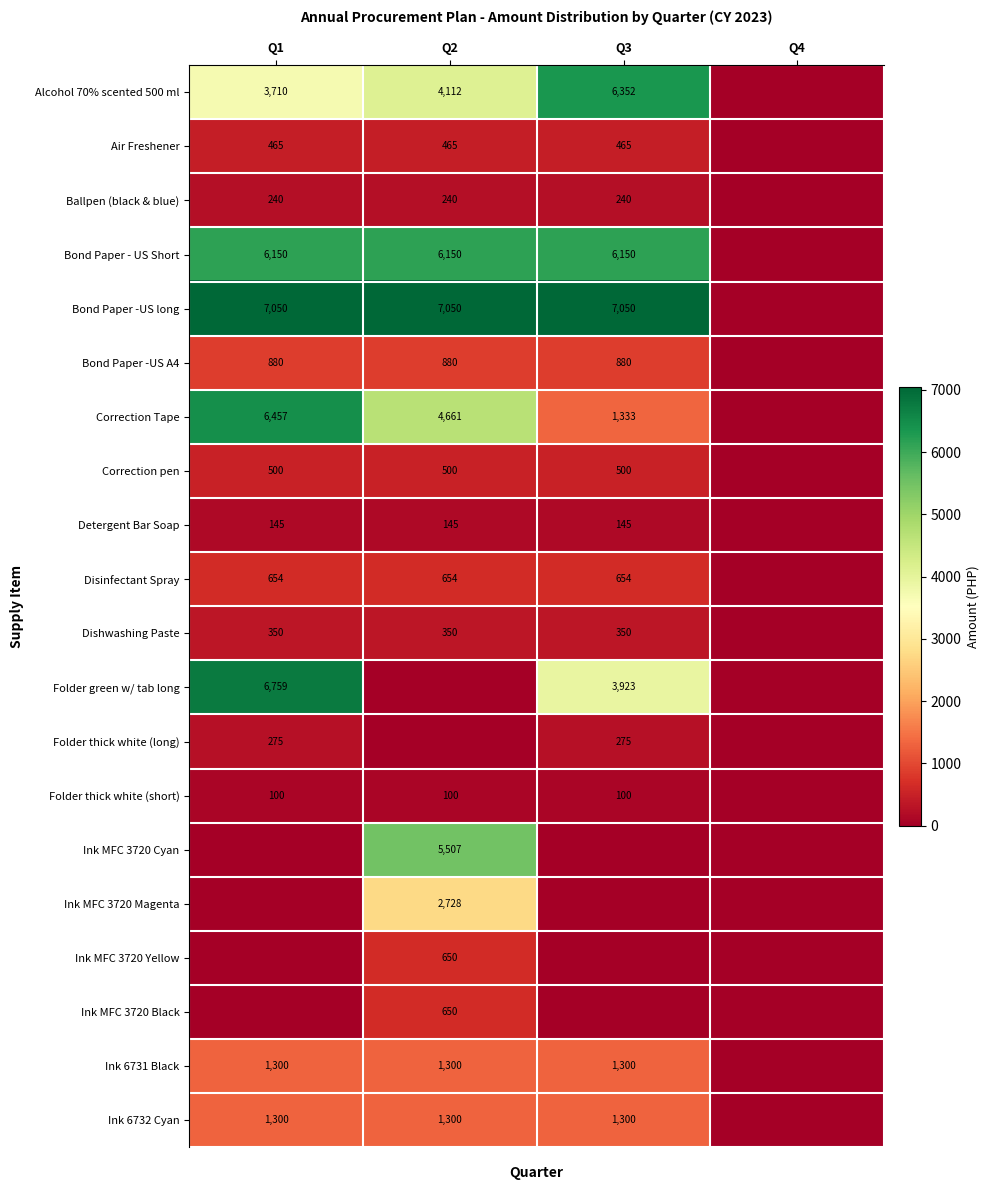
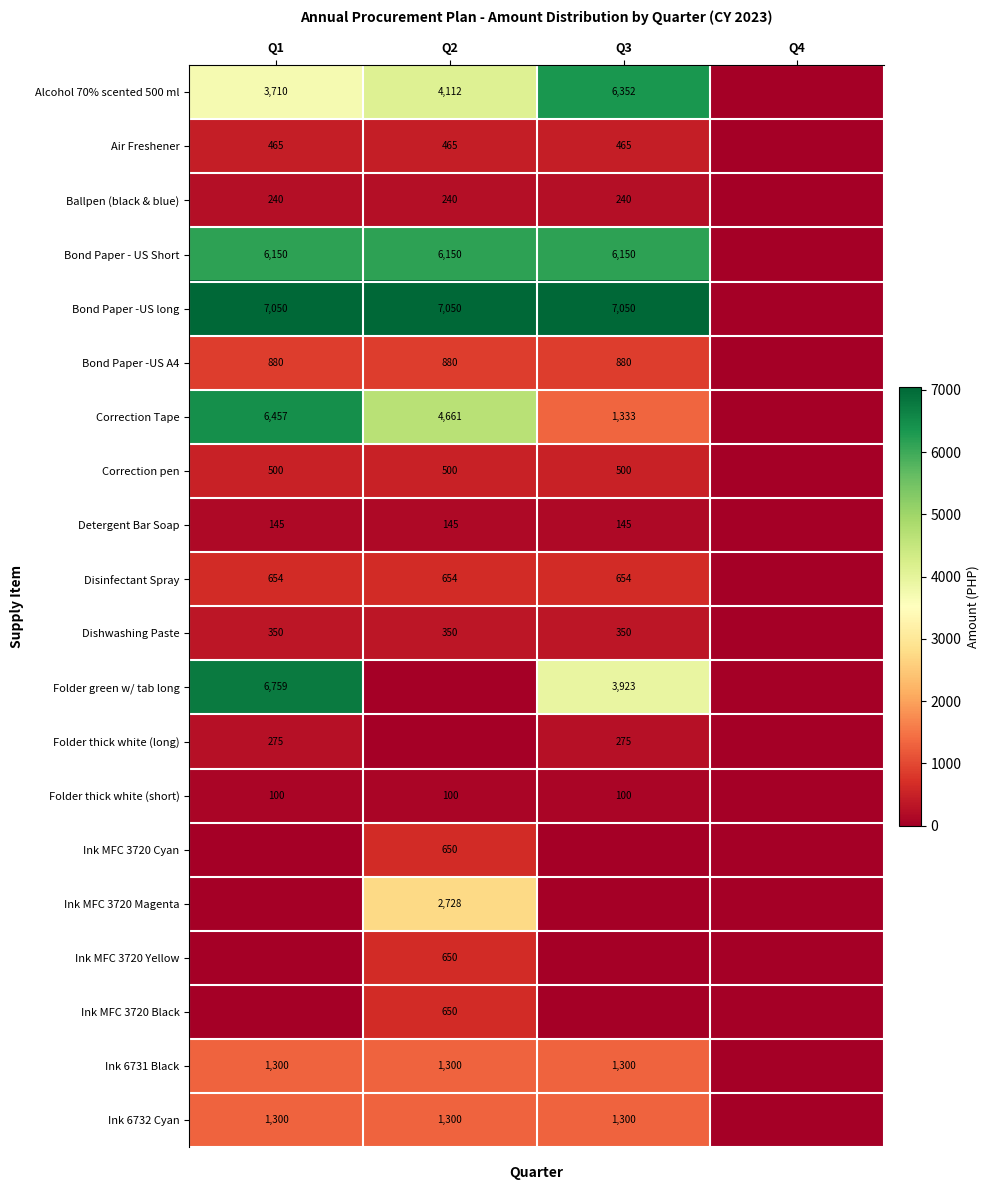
Ink MFC 3720 Cyan, Q2: 5,507 -> 650
